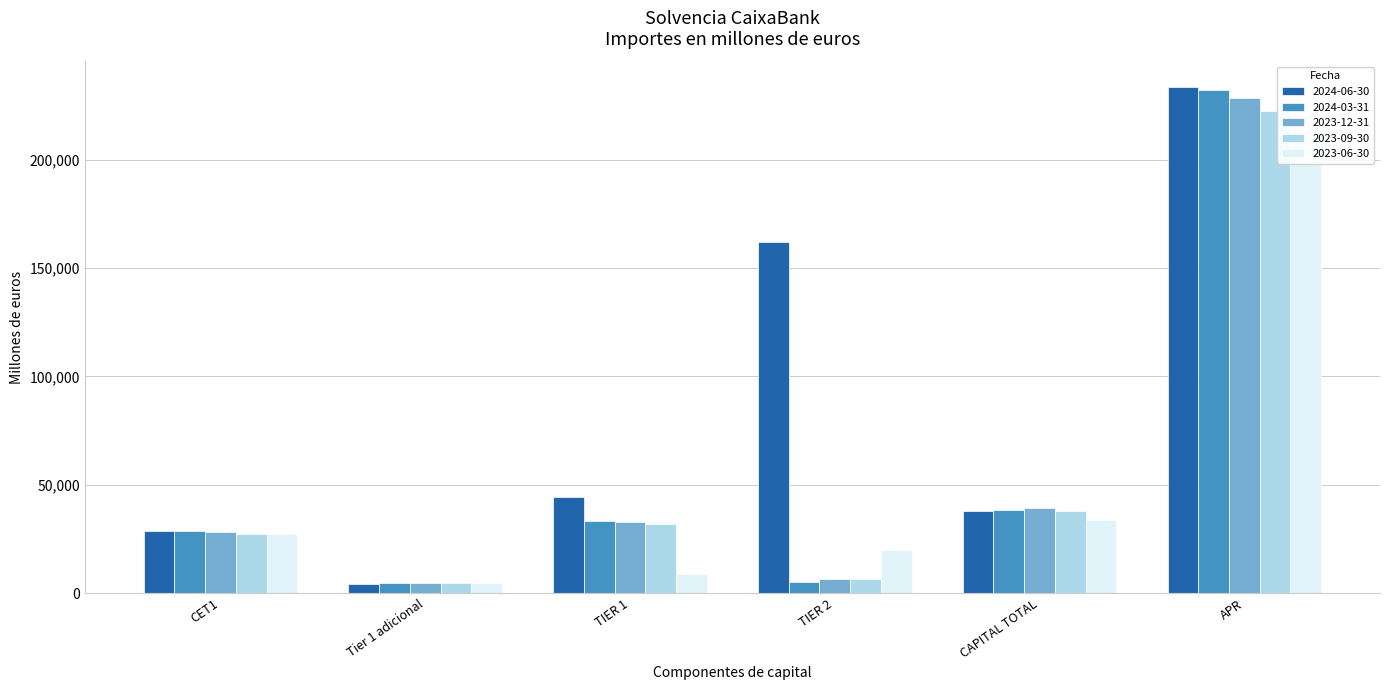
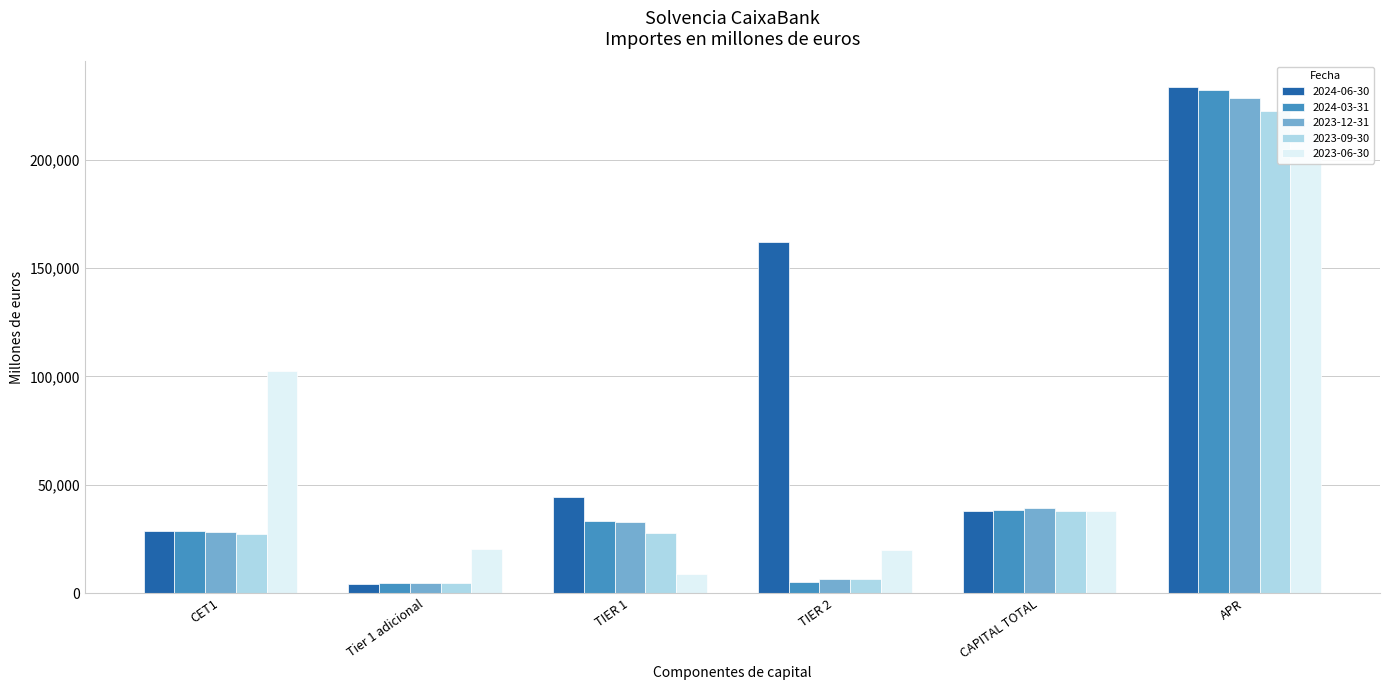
2023-06-30, CET1: 27,000 -> 103,000
2023-06-30, Tier 1 adicional: 4,000 -> 21,000
2023-09-30, TIER 1: 32,000 -> 28,000
2023-06-30, CAPITAL TOTAL: 34,000 -> 38,000
